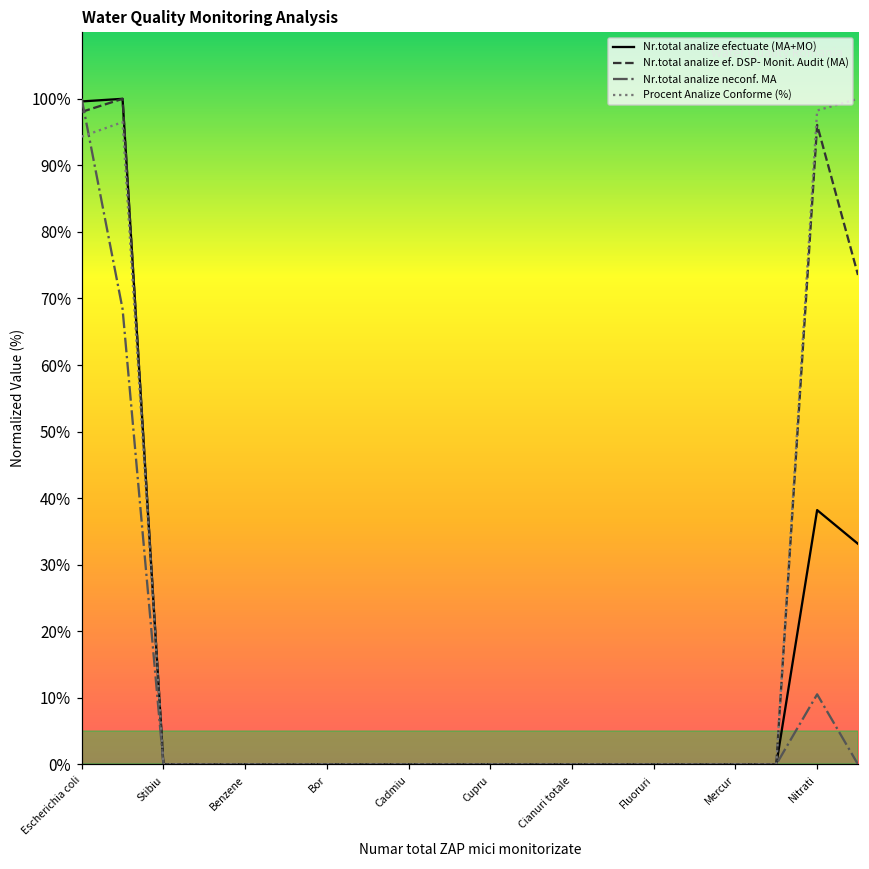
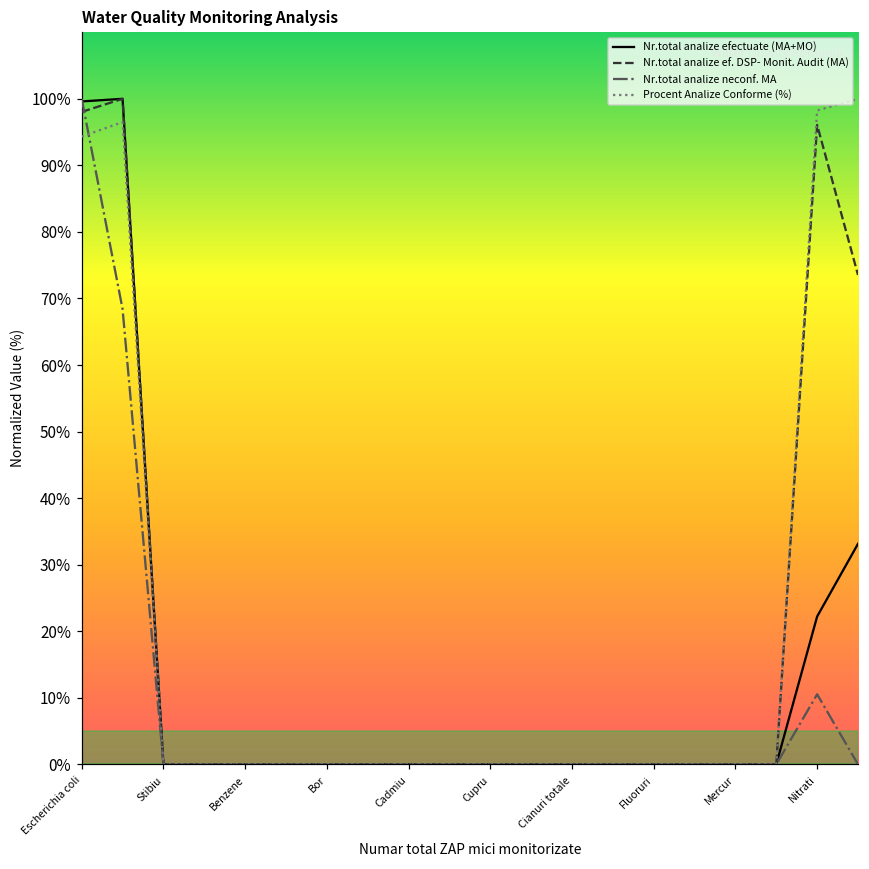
Nr.total analize efectuate (MA+MO), Nitrati: 38% -> 22%
